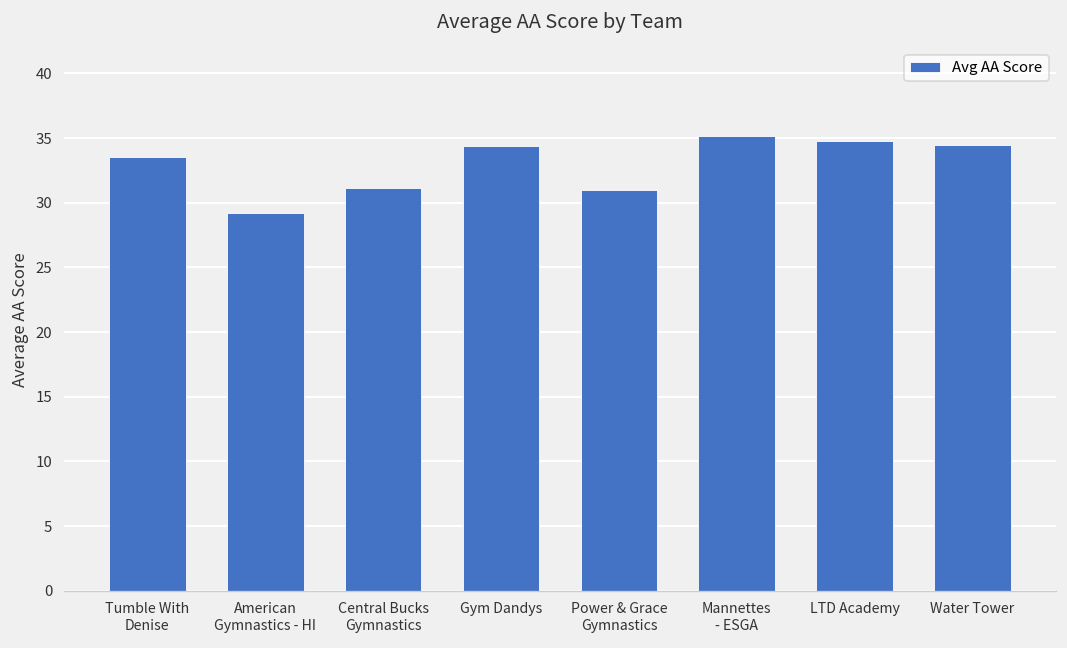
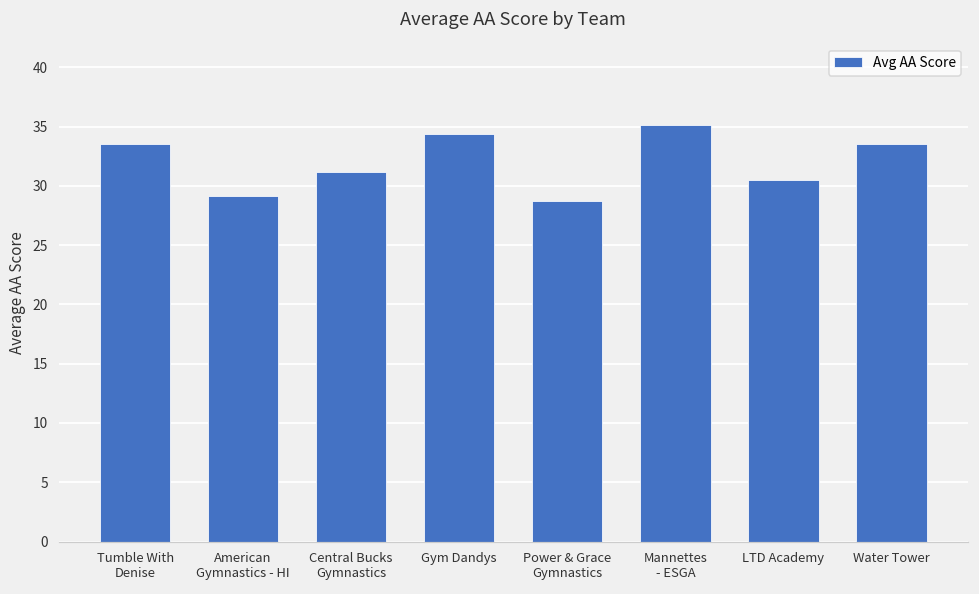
Power & Grace Gymnastics: 31.0 -> 28.8
LTD Academy: 34.8 -> 30.5
Water Tower: 34.5 -> 33.5
